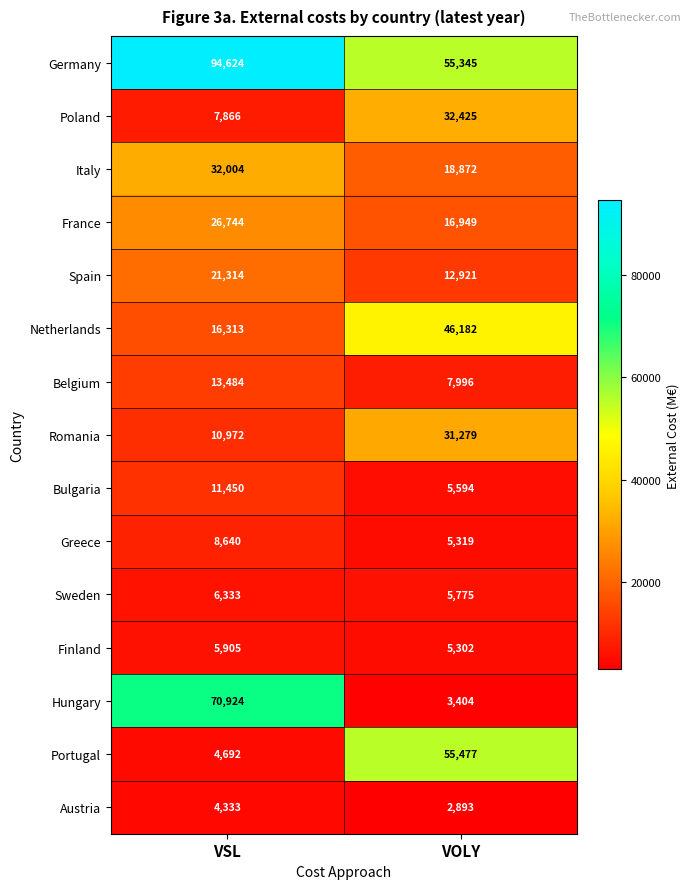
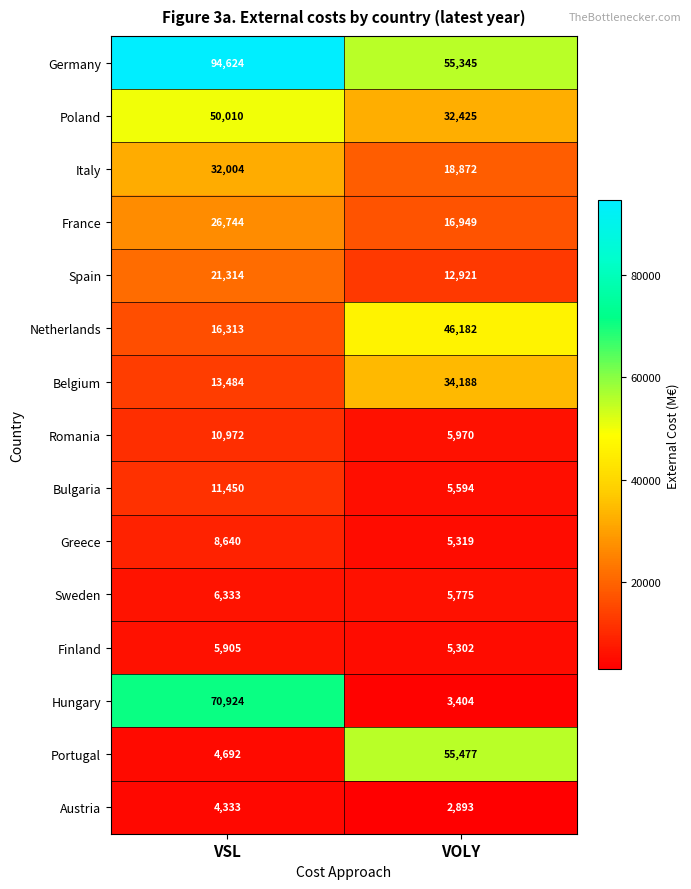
Poland, VSL: 7,866 -> 50,010
Belgium, VOLY: 7,996 -> 34,188
Romania, VOLY: 31,279 -> 5,970
